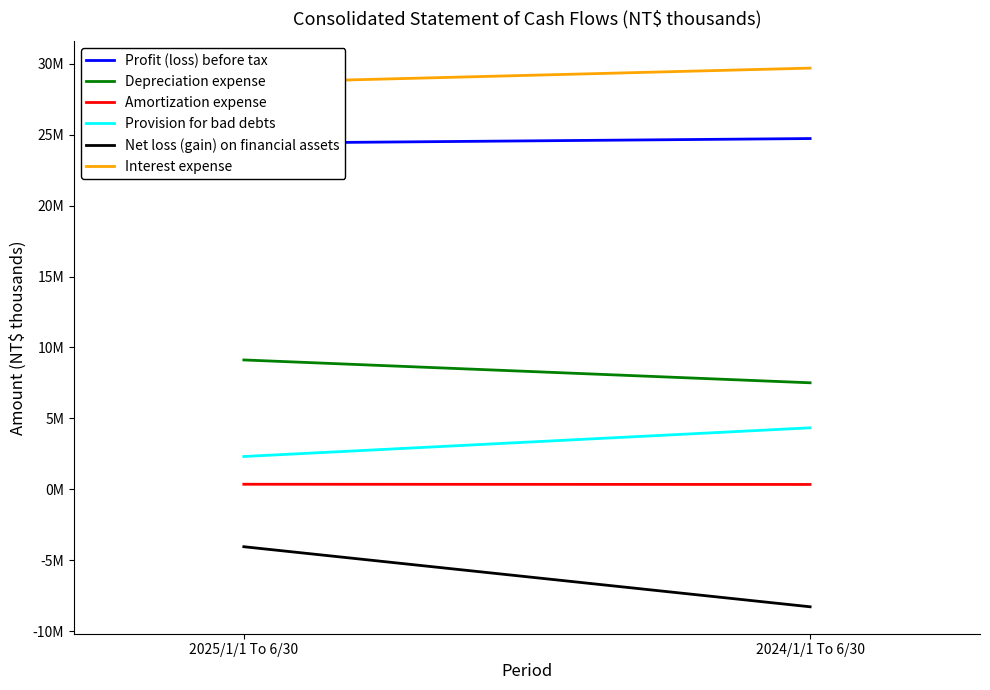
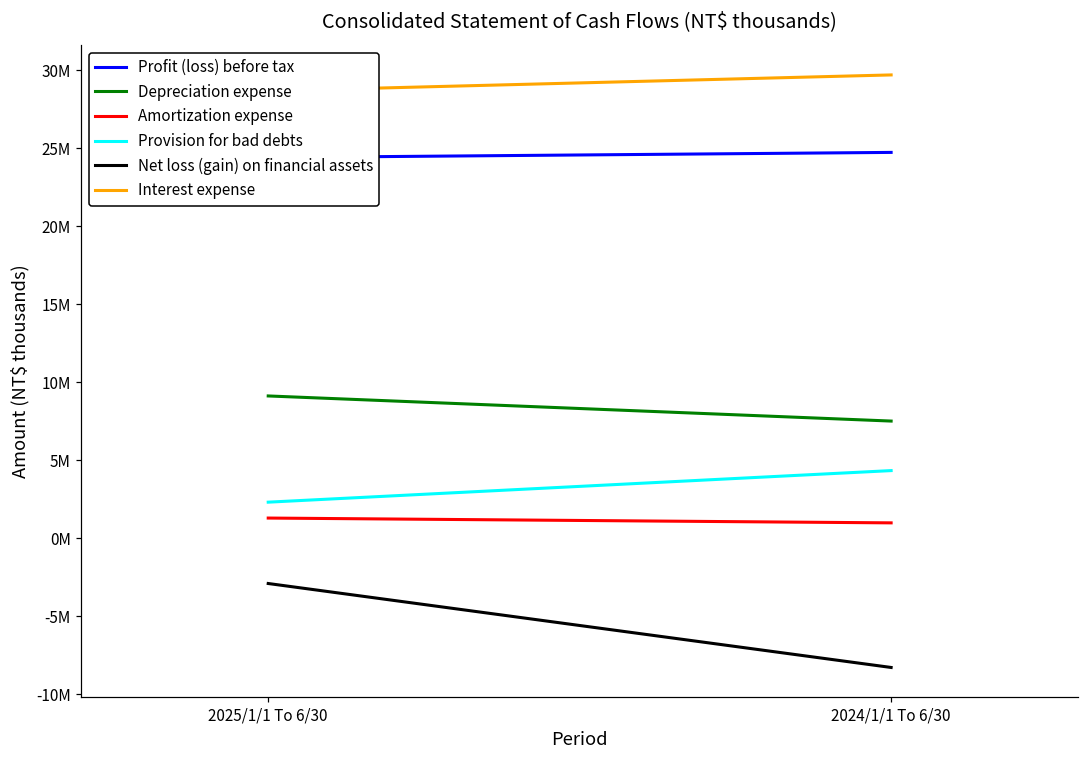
Amortization expense, 2025/1/1 To 6/30: 400000 -> 1300000
Net loss (gain) on financial assets, 2025/1/1 To 6/30: -4100000 -> -2900000
Amortization expense, 2024/1/1 To 6/30: 300000 -> 1000000
